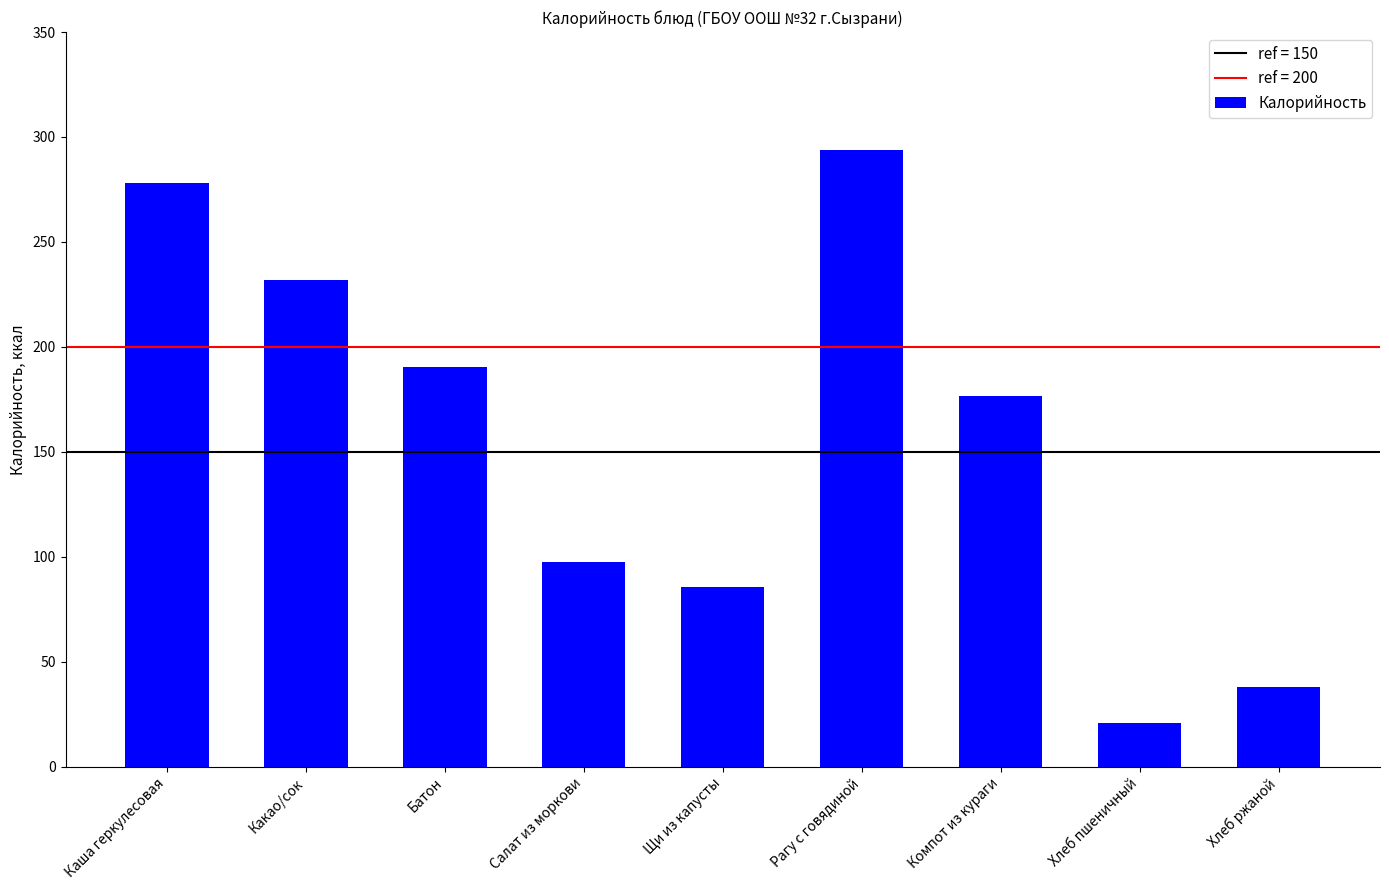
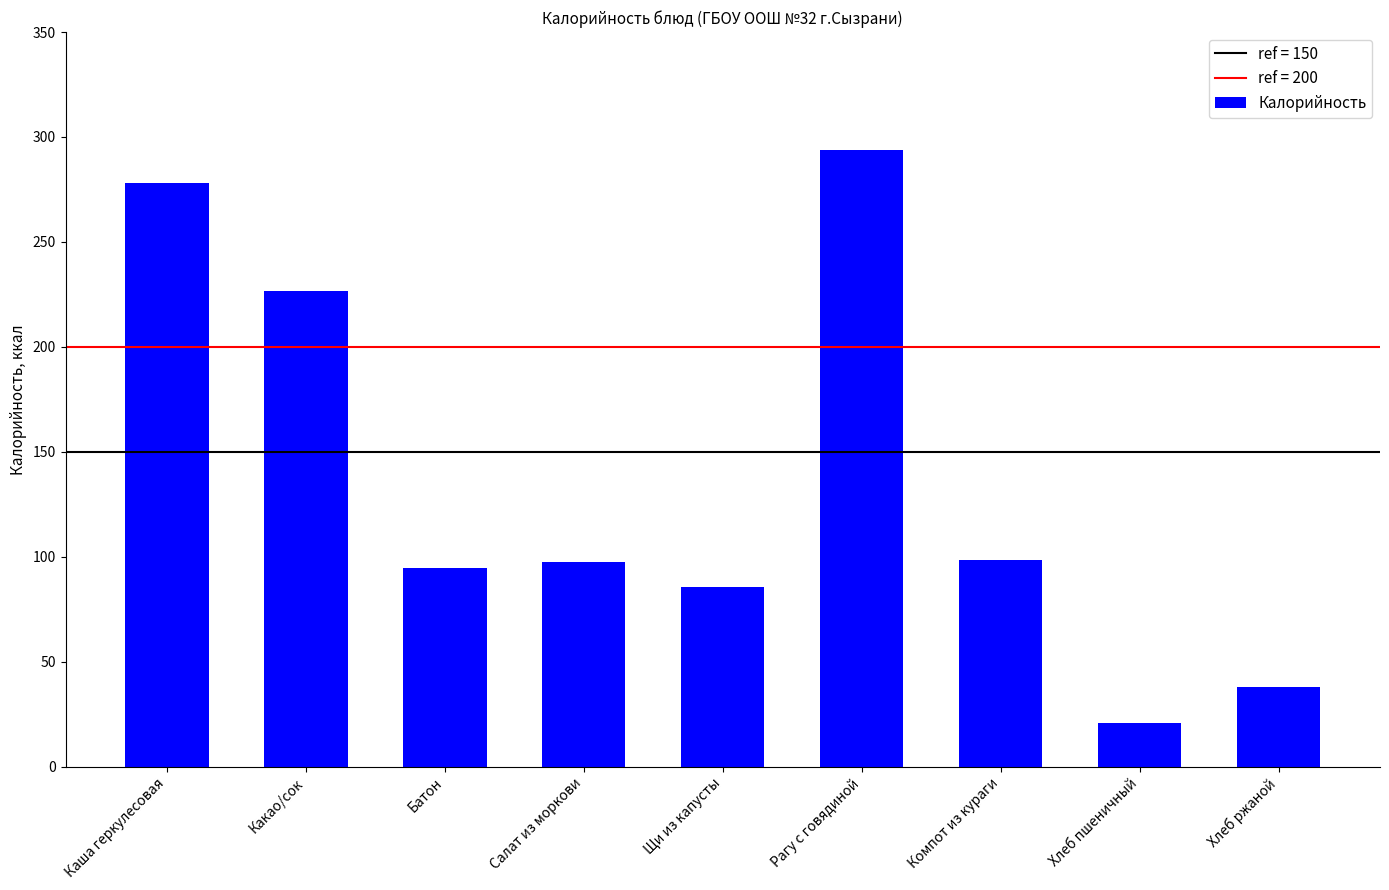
Какао/сок: 232 -> 226
Батон: 191 -> 94
Компот из кураги: 176 -> 98
